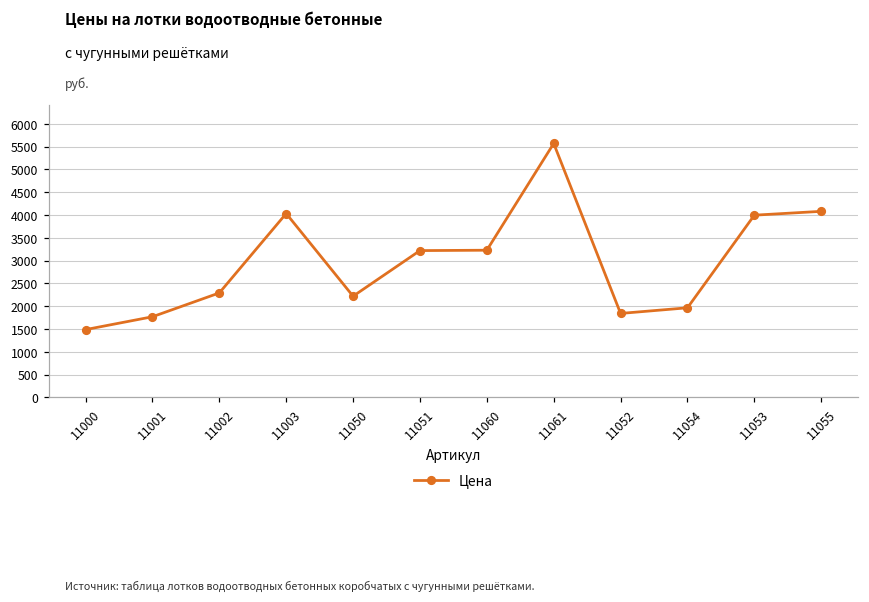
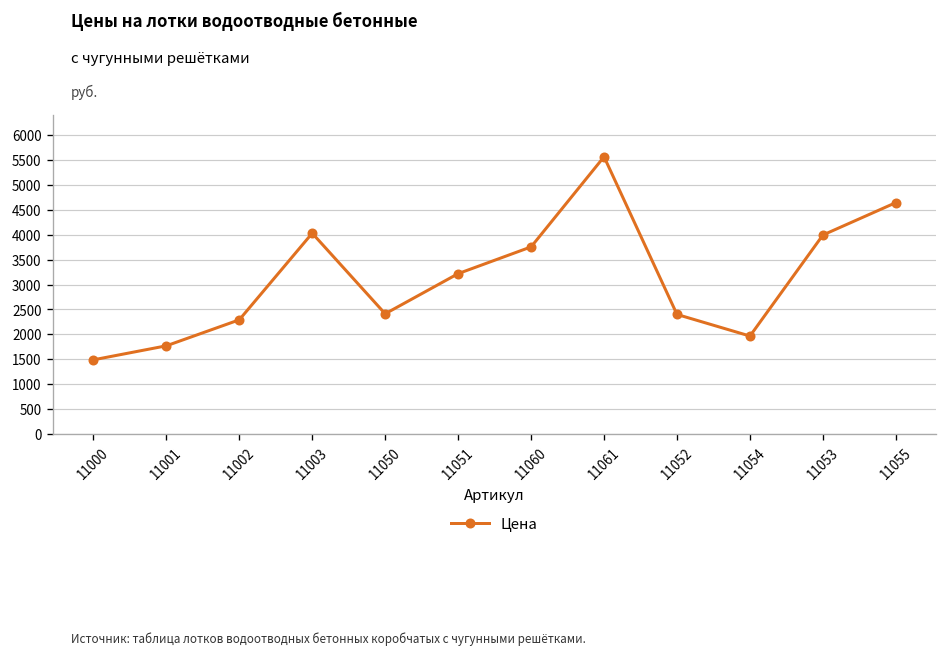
11050: 2200 -> 2400
11060: 3200 -> 3800
11052: 1800 -> 2400
11055: 4100 -> 4600
